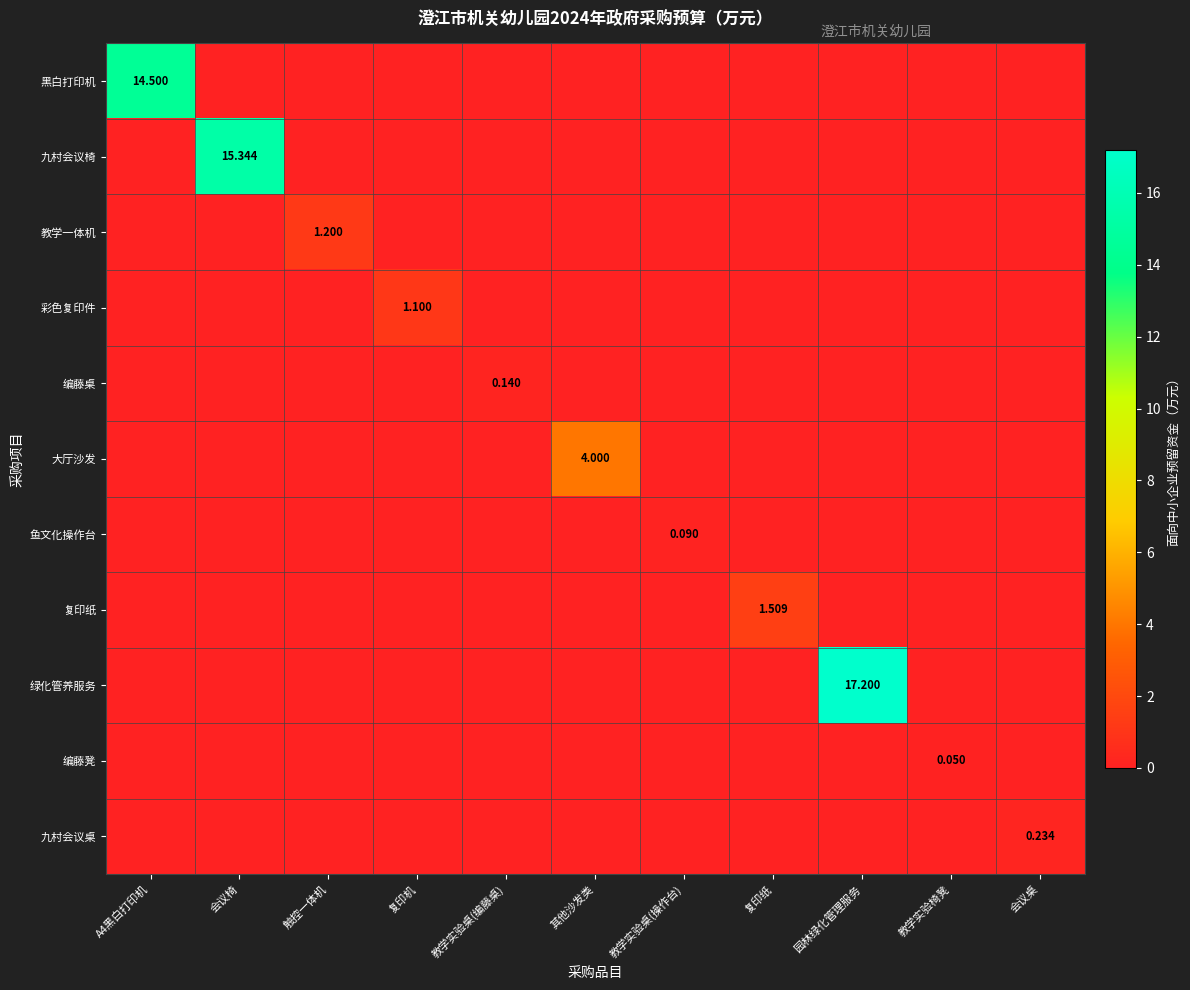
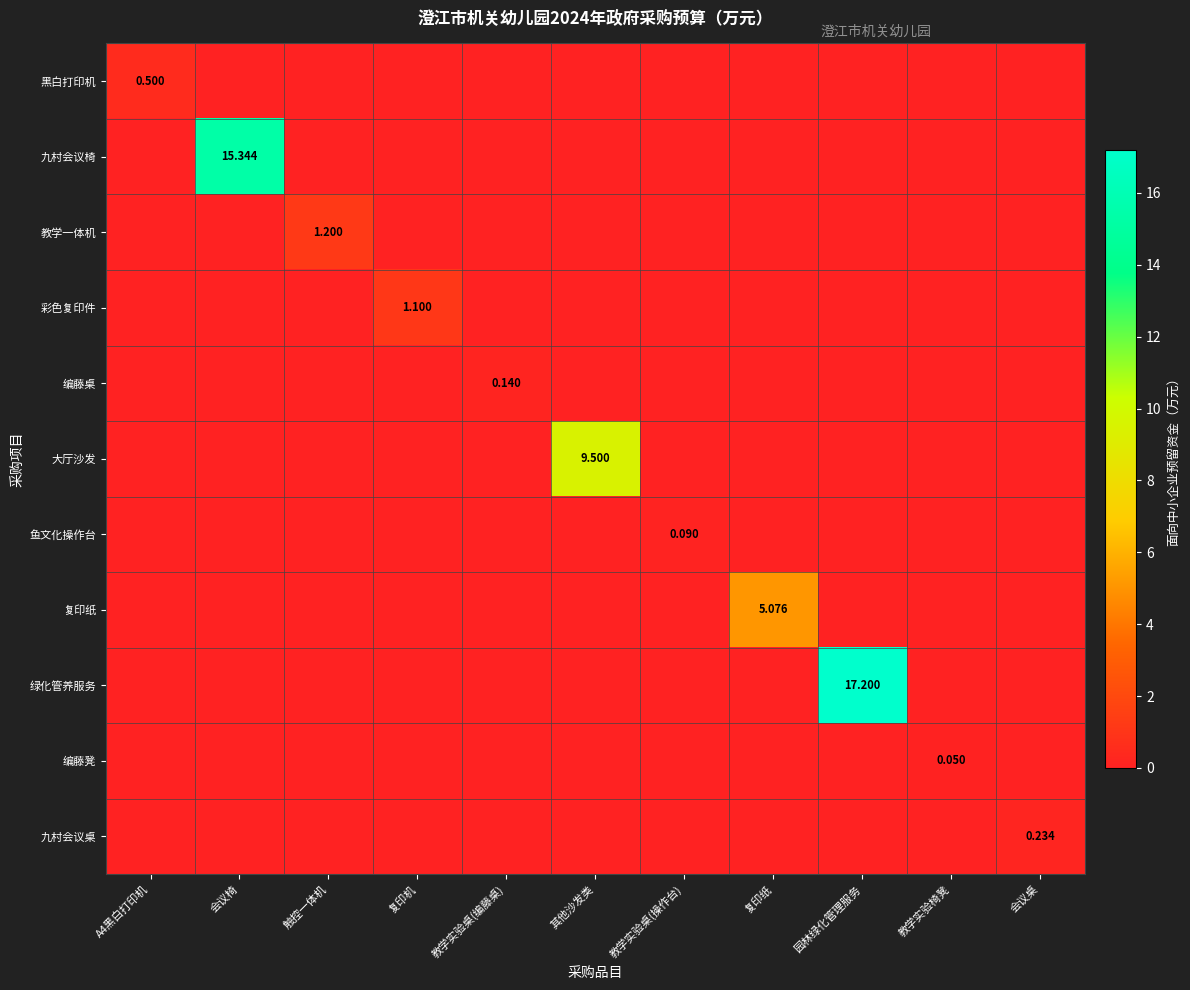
黑白打印机, A4黑白打印机: 14.500 -> 0.500
大厅沙发, 其他沙发类: 4.000 -> 9.500
复印纸, 复印纸: 1.509 -> 5.076
